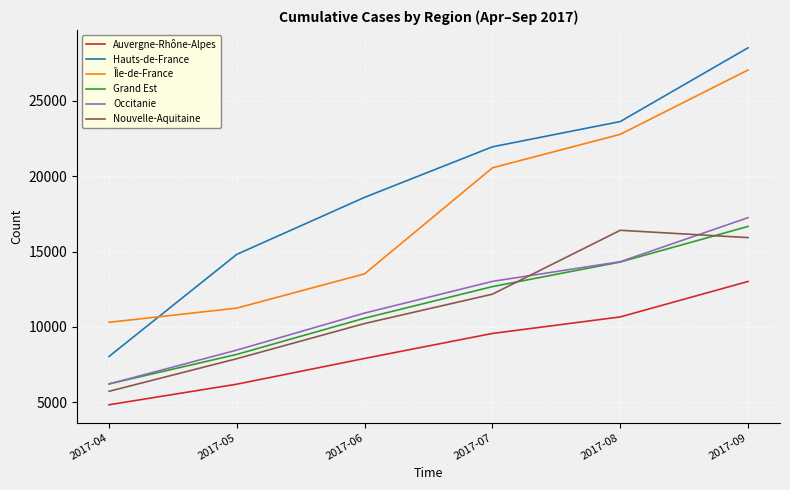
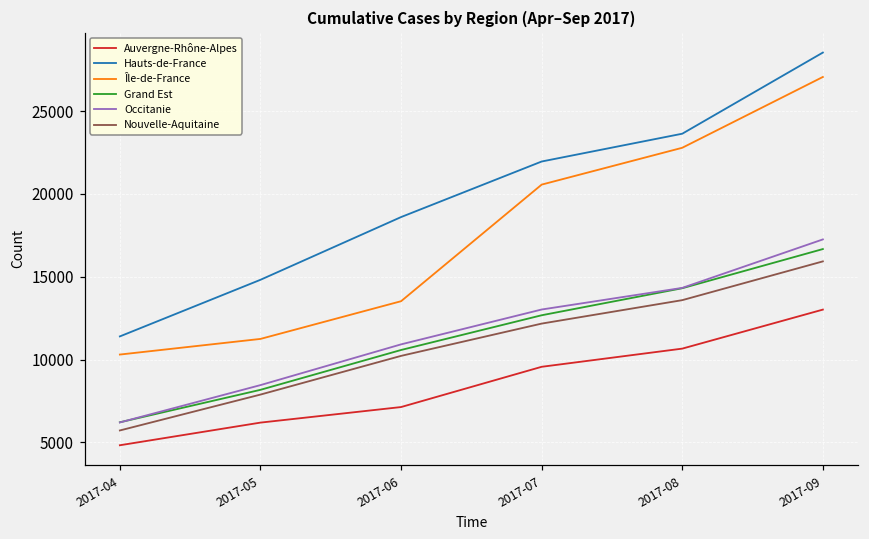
Hauts-de-France, 2017-04: 8000 -> 11400
Auvergne-Rhône-Alpes, 2017-06: 7900 -> 7100
Nouvelle-Aquitaine, 2017-08: 16400 -> 13600
